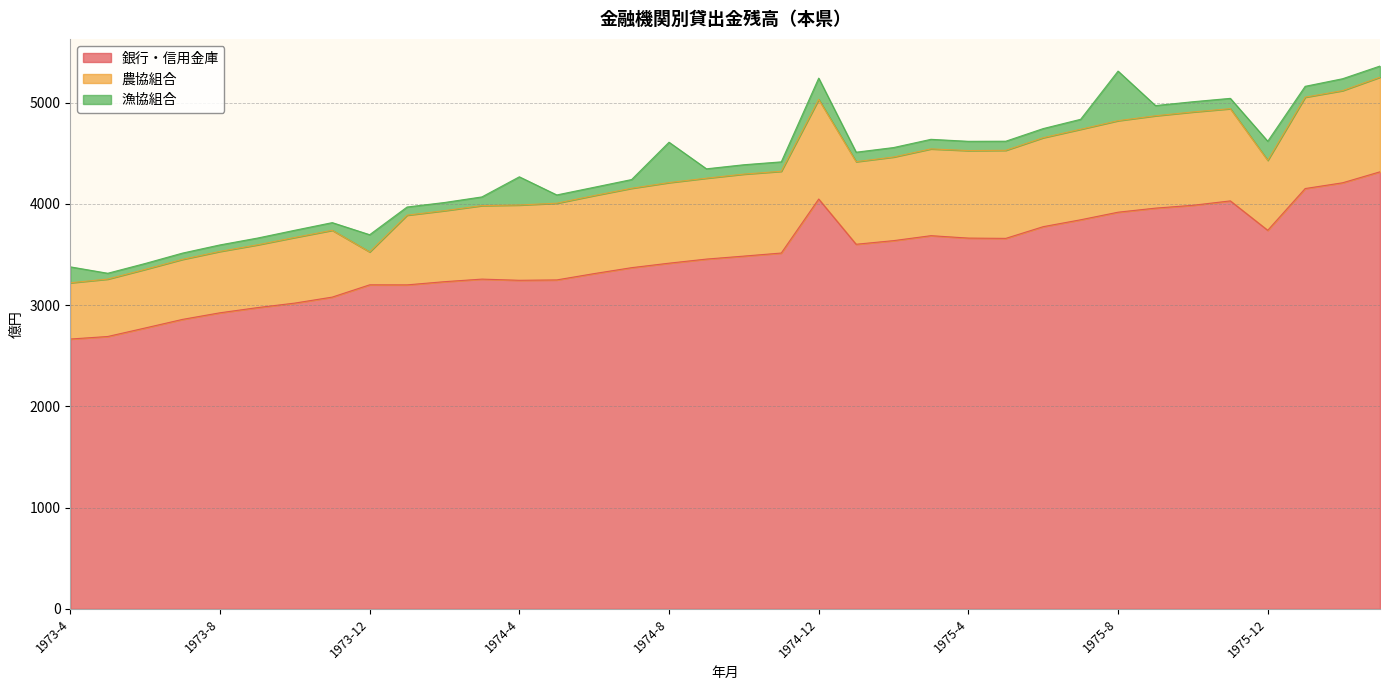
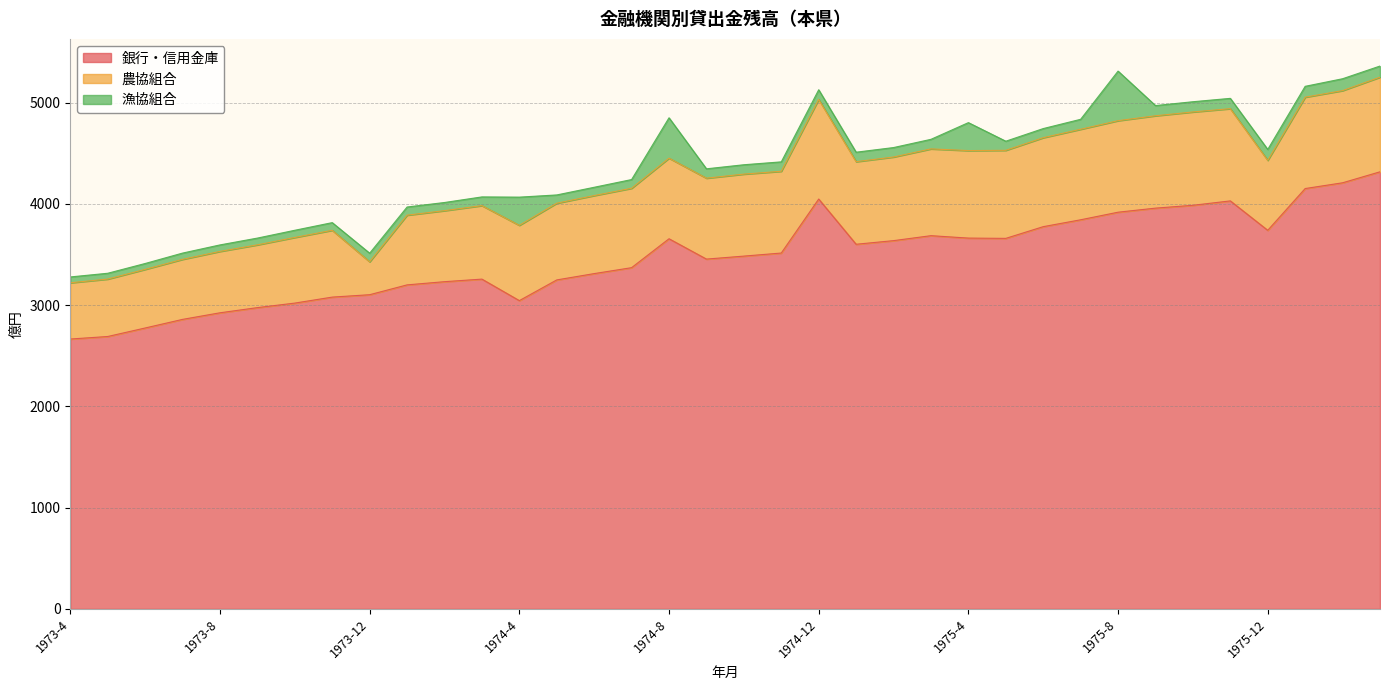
漁協組合, 1973-4: 160 -> 60
銀行・信用金庫, 1973-12: 3200 -> 3100
漁協組合, 1973-12: 170 -> 80
銀行・信用金庫, 1974-4: 3250 -> 3040
銀行・信用金庫, 1974-8: 3410 -> 3660
漁協組合, 1974-12: 210 -> 100
漁協組合, 1975-4: 90 -> 280
漁協組合, 1975-12: 190 -> 110
